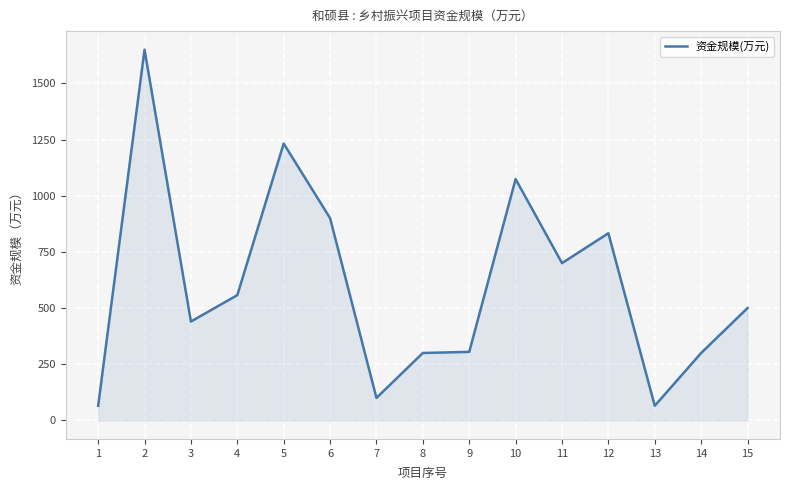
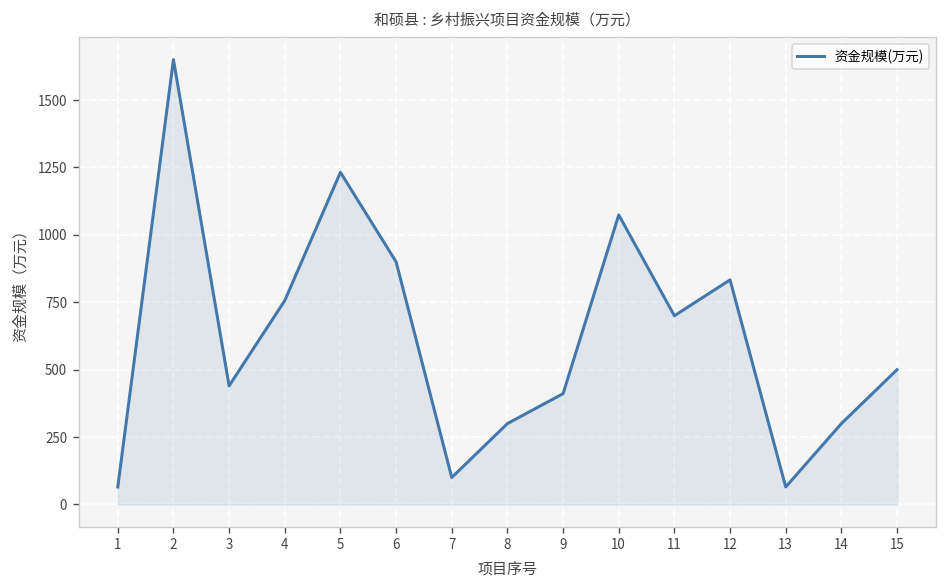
4: 560 -> 760
9: 310 -> 410
